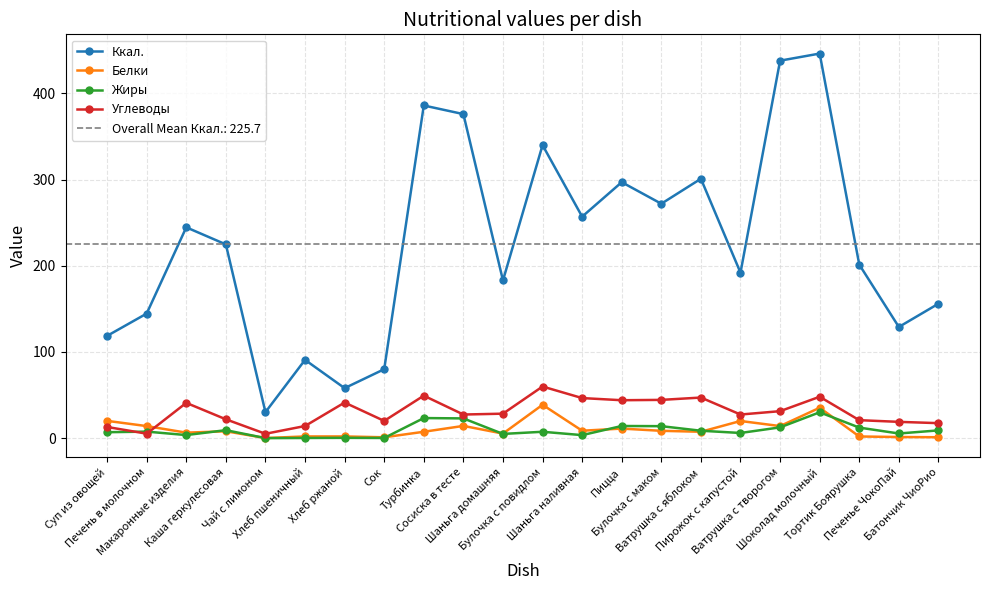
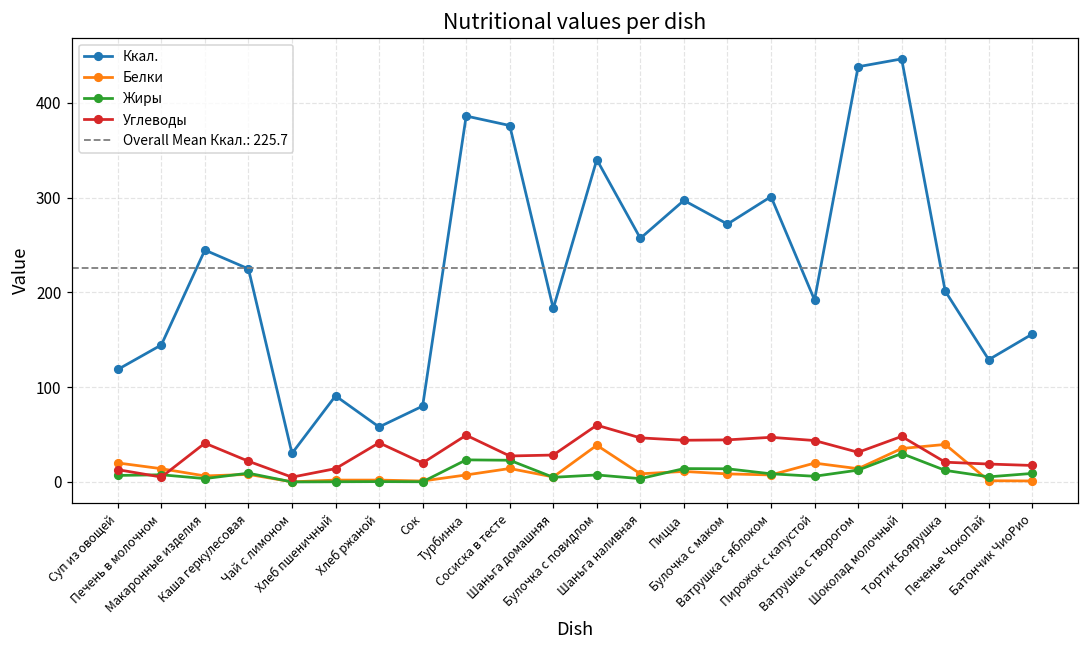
Углеводы, Пирожок с капустой: 30 -> 40
Белки, Тортик Боярушка: 0 -> 40
